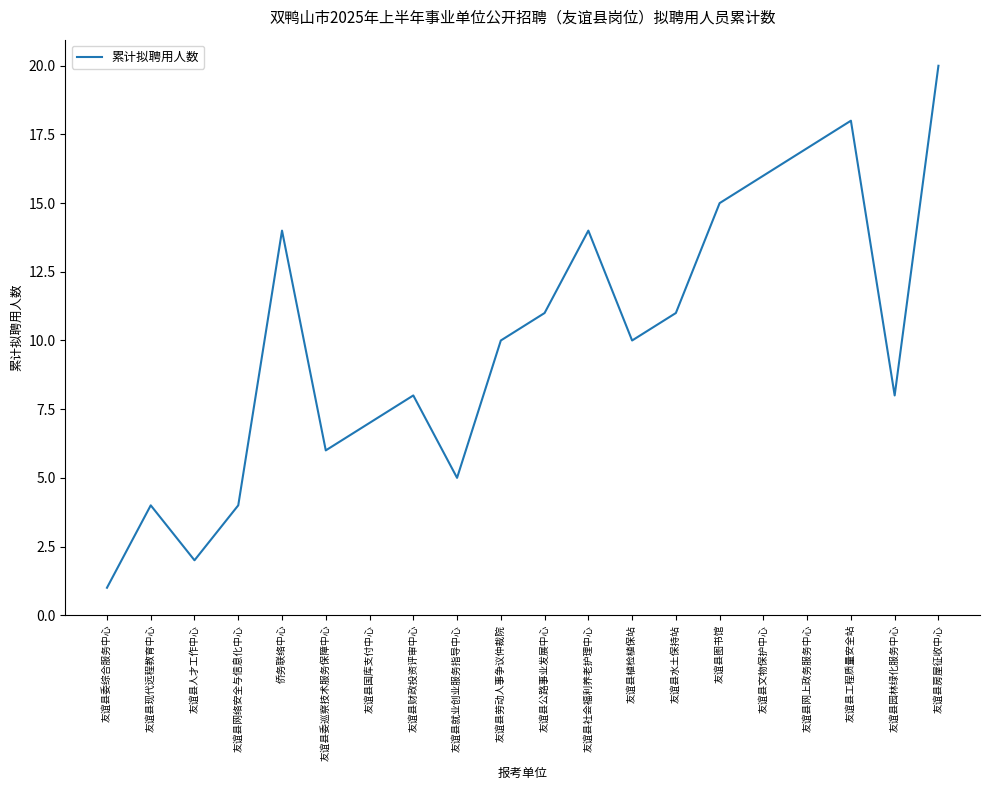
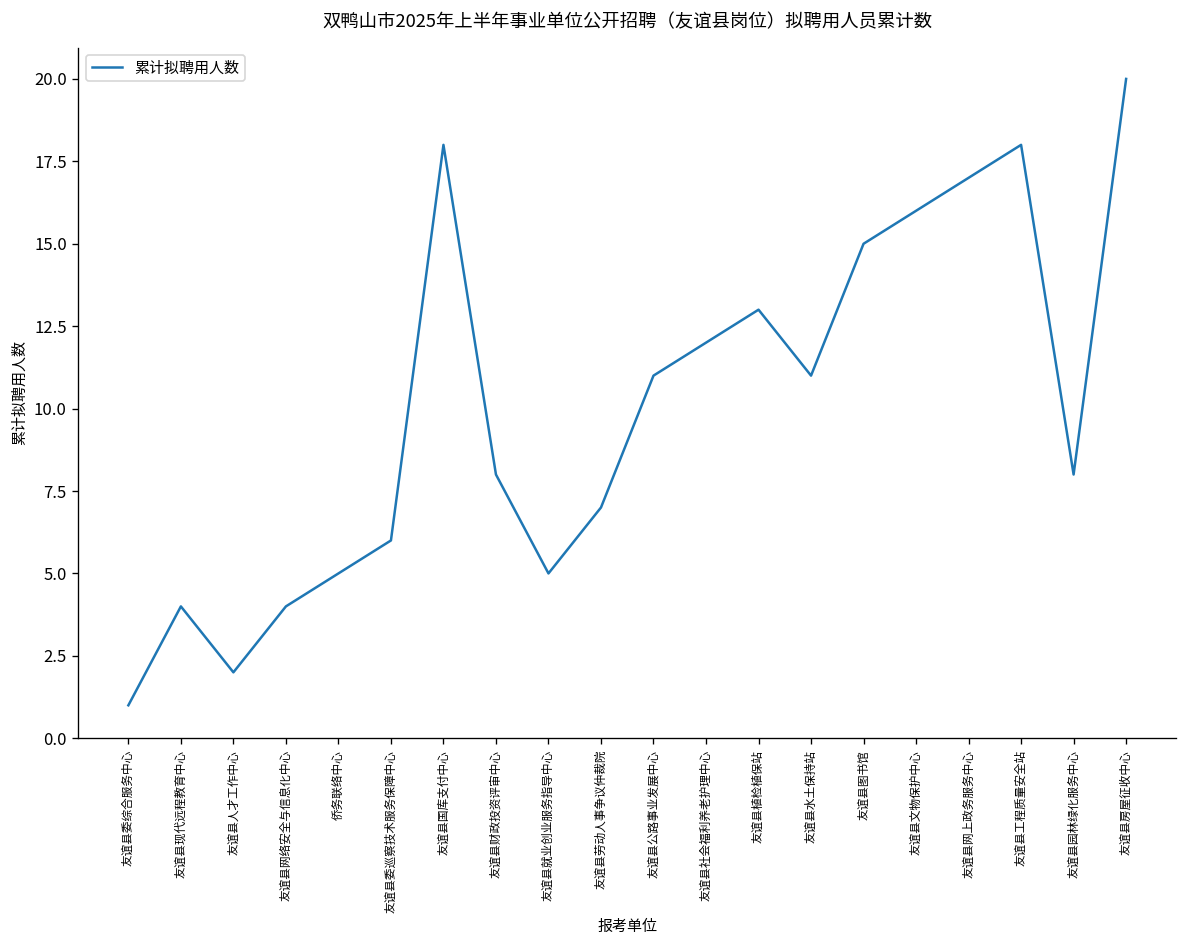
侨务联络中心: 14 -> 5
友谊县国库支付中心: 7 -> 18
友谊县劳动人事争议仲裁院: 10 -> 7
友谊县社会福利养老护理中心: 14 -> 12
友谊县植检植保站: 10 -> 13
